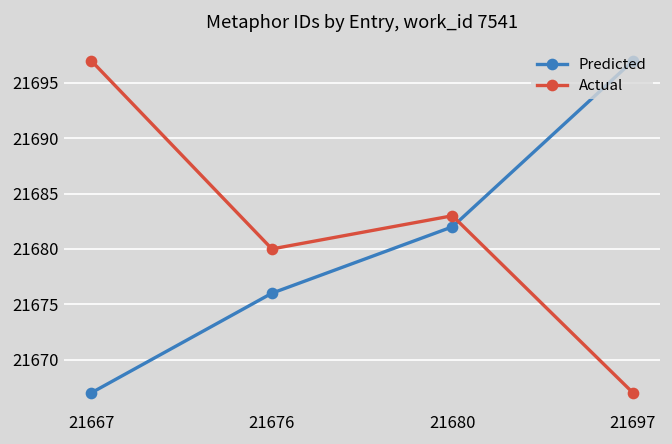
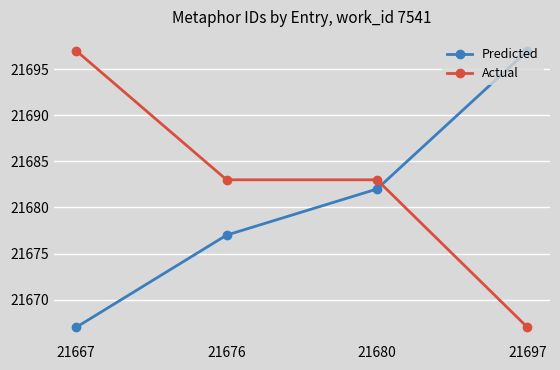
Predicted, 21676: 21676 -> 21677
Actual, 21676: 21680 -> 21683
